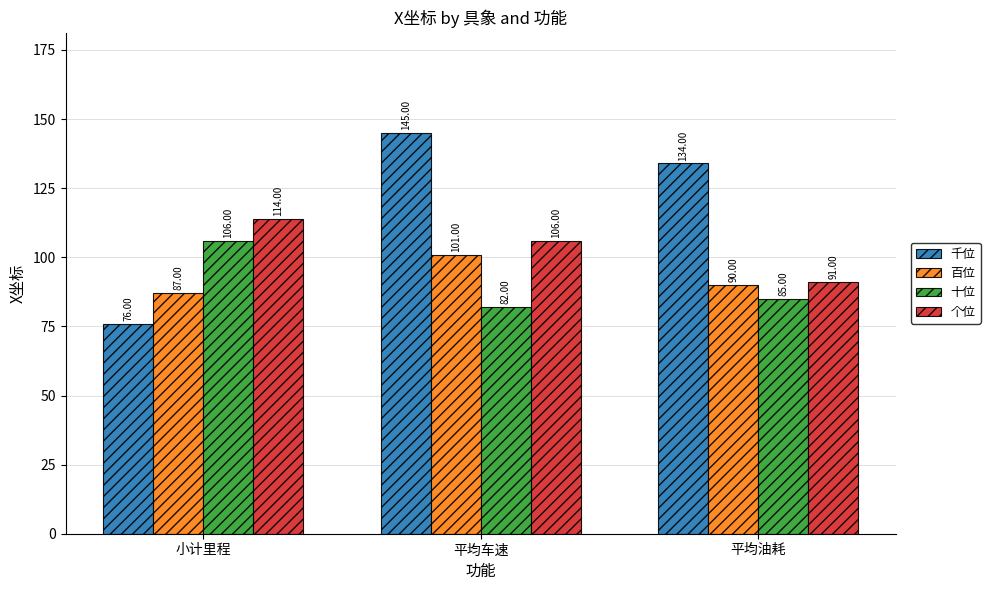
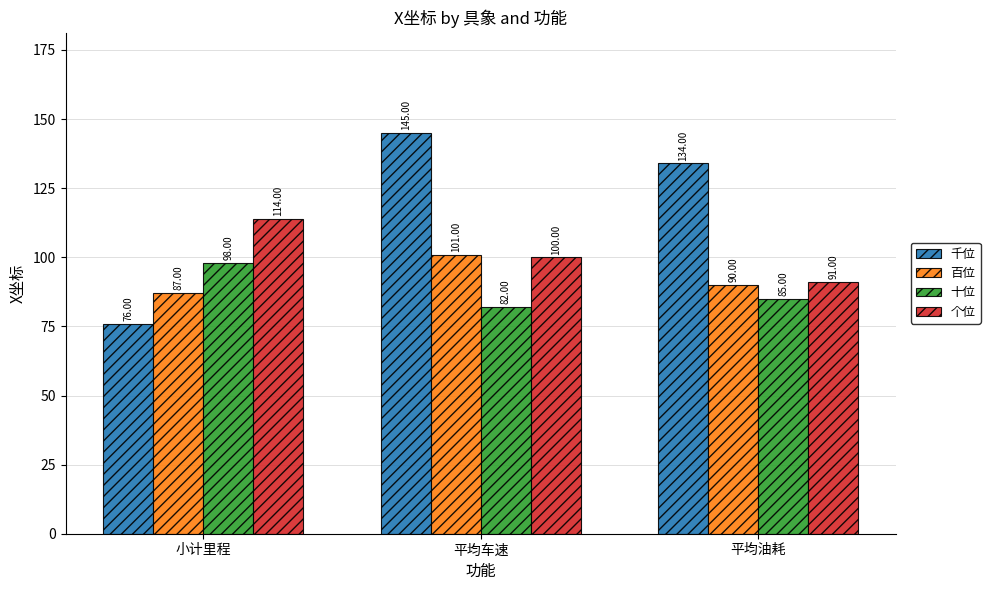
十位, 小计里程: 106.00 -> 98.00
个位, 平均车速: 106.00 -> 100.00
